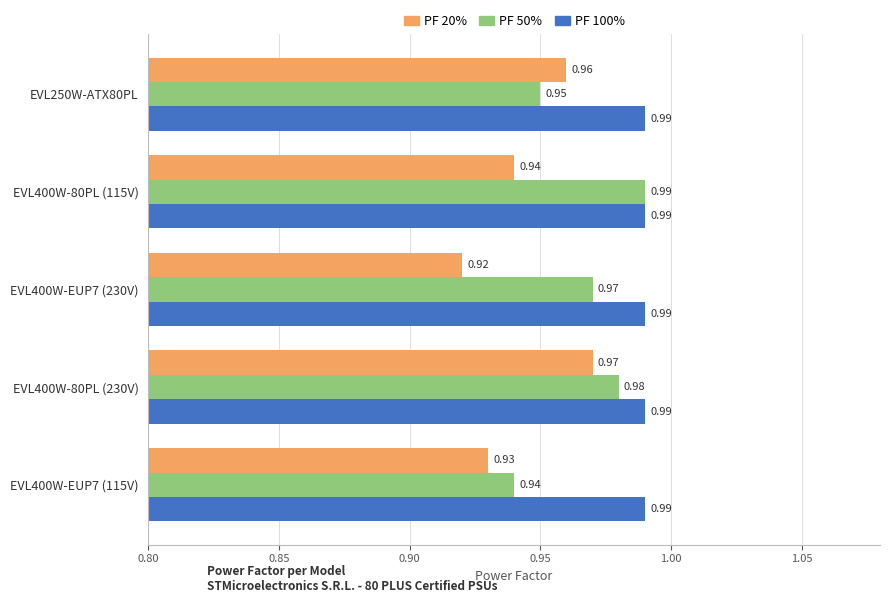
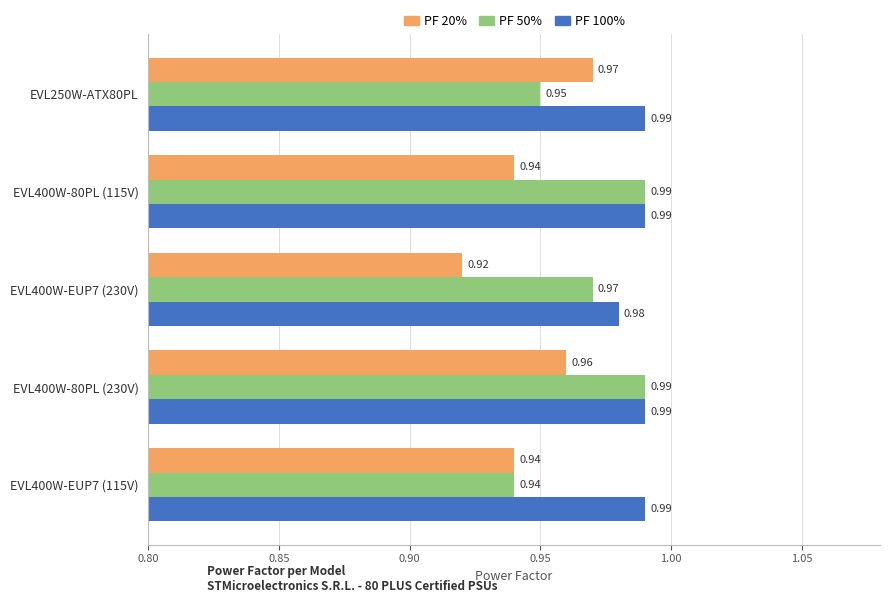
PF 20%, EVL250W-ATX80PL: 0.96 -> 0.97
PF 100%, EVL400W-EUP7 (230V): 0.99 -> 0.98
PF 20%, EVL400W-80PL (230V): 0.97 -> 0.96
PF 50%, EVL400W-80PL (230V): 0.98 -> 0.99
PF 20%, EVL400W-EUP7 (115V): 0.93 -> 0.94
